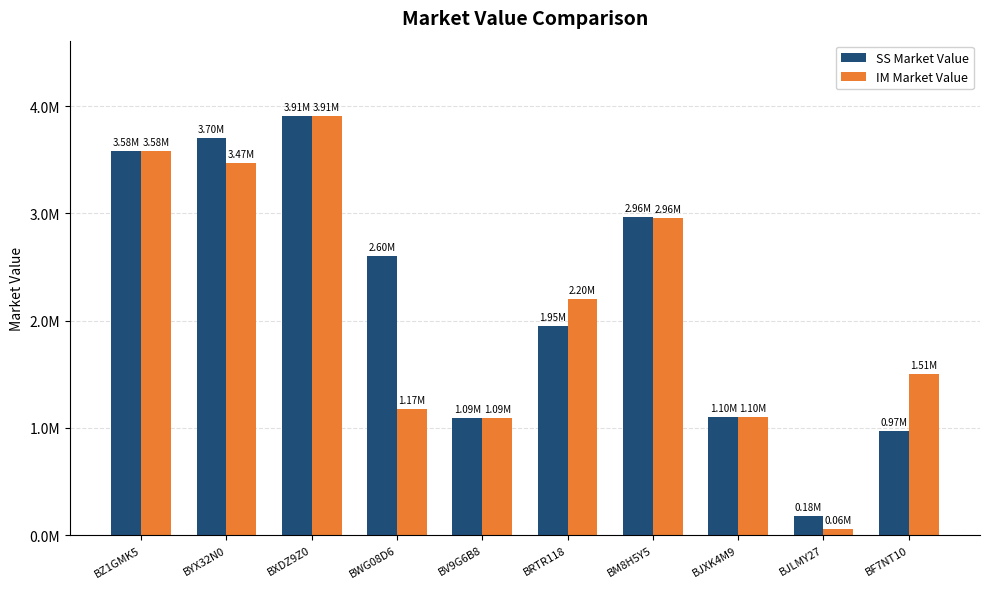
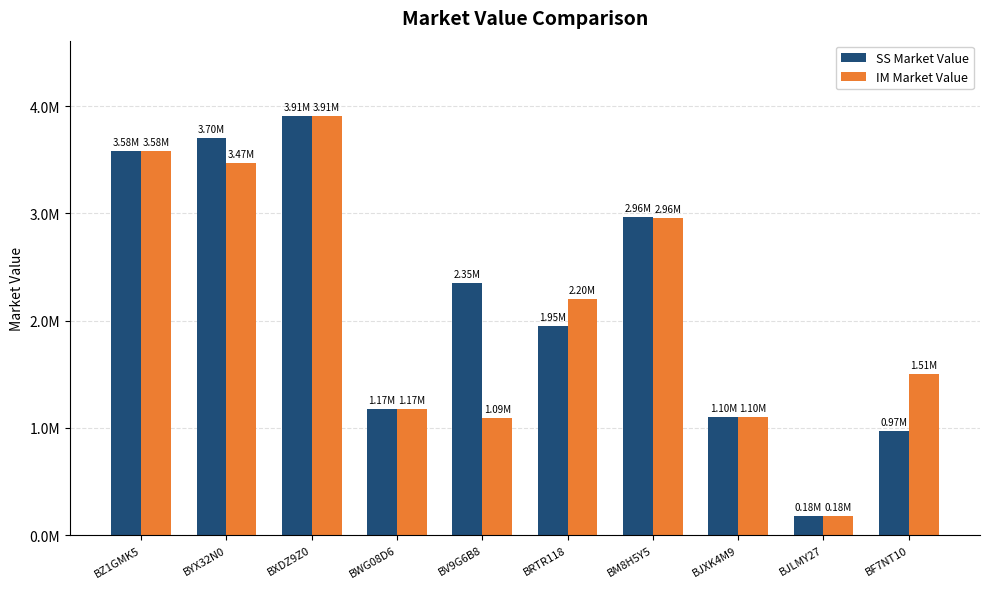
SS Market Value, BWG08D6: 2.60M -> 1.17M
SS Market Value, BV9G6B8: 1.09M -> 2.35M
IM Market Value, BJLMY27: 0.06M -> 0.18M
